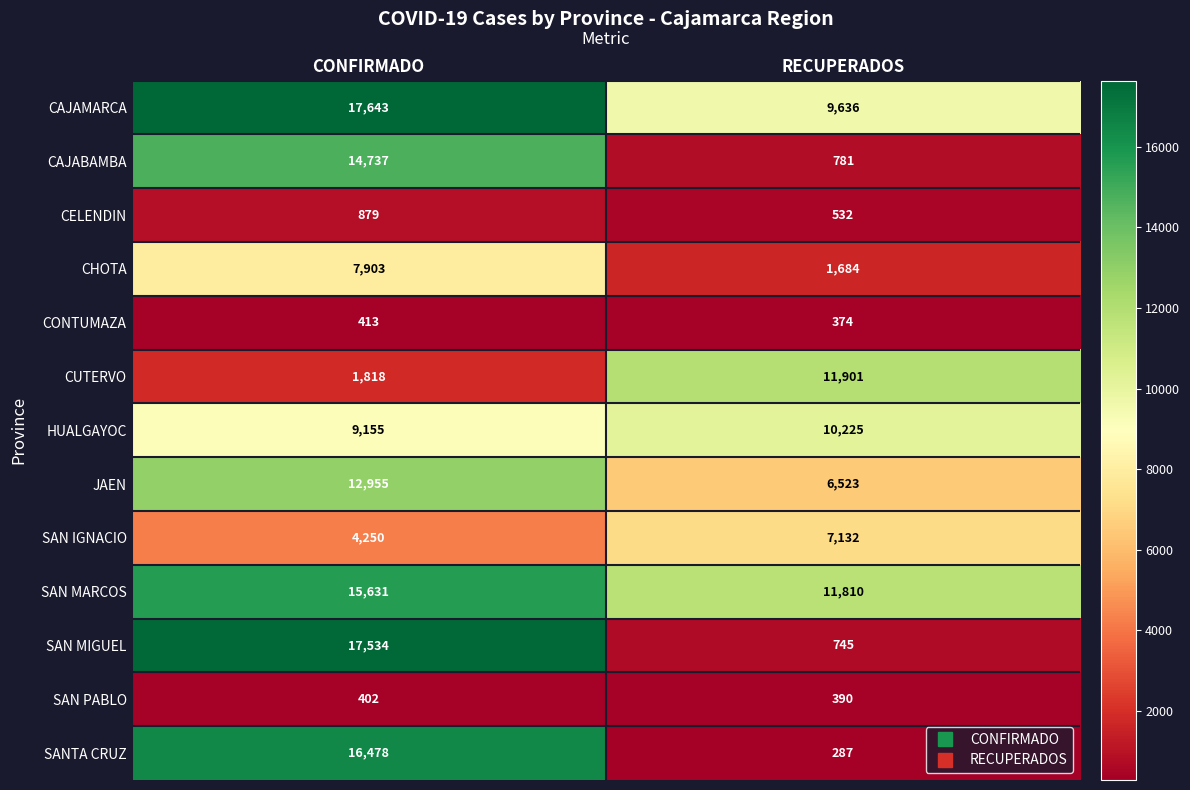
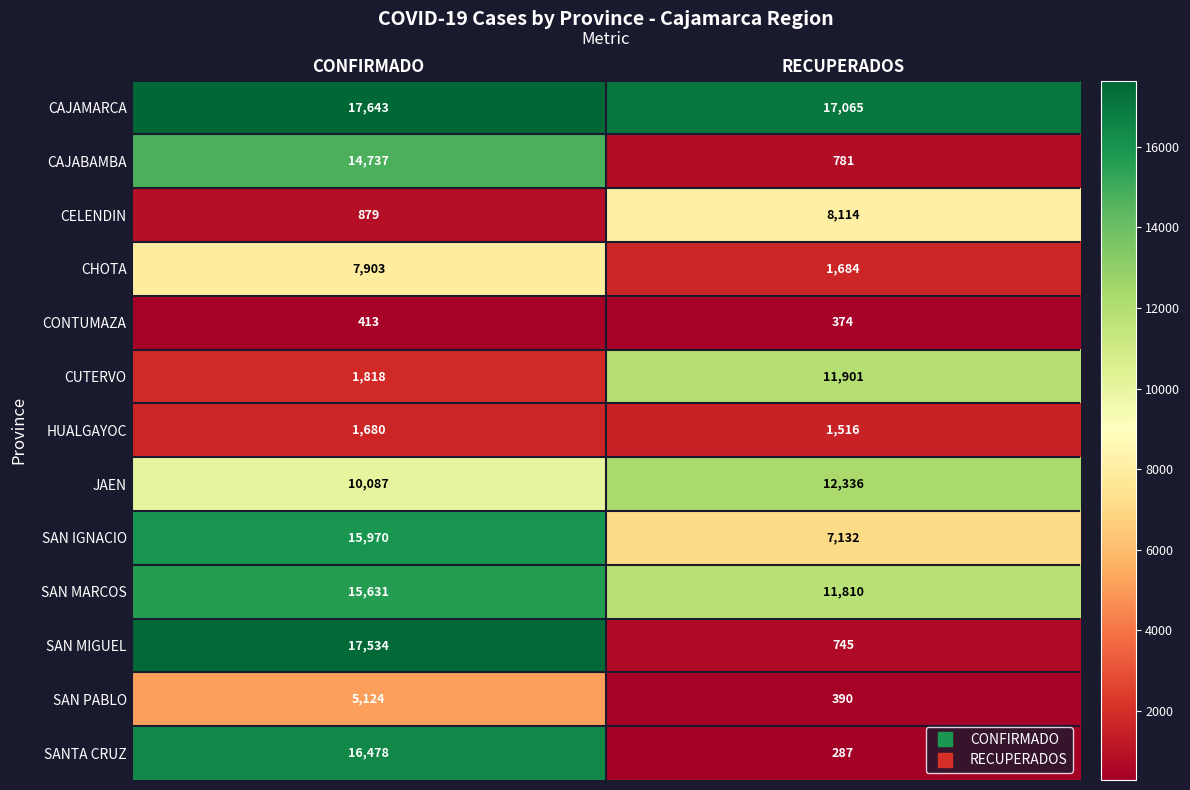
CAJAMARCA, RECUPERADOS: 9,636 -> 17,065
CELENDIN, RECUPERADOS: 532 -> 8,114
HUALGAYOC, CONFIRMADO: 9,155 -> 1,680
HUALGAYOC, RECUPERADOS: 10,225 -> 1,516
JAEN, CONFIRMADO: 12,955 -> 10,087
JAEN, RECUPERADOS: 6,523 -> 12,336
SAN IGNACIO, CONFIRMADO: 4,250 -> 15,970
SAN PABLO, CONFIRMADO: 402 -> 5,124
